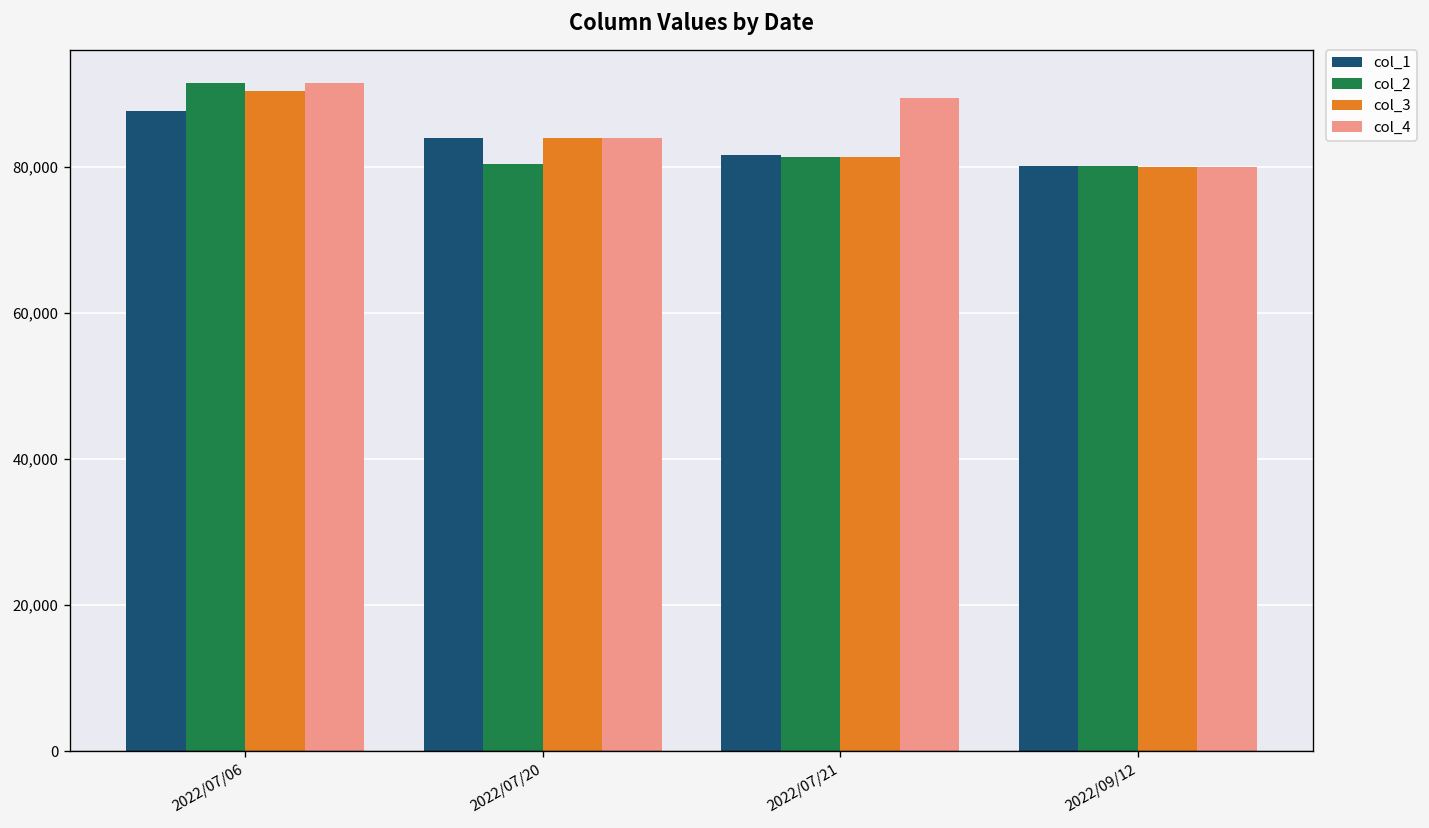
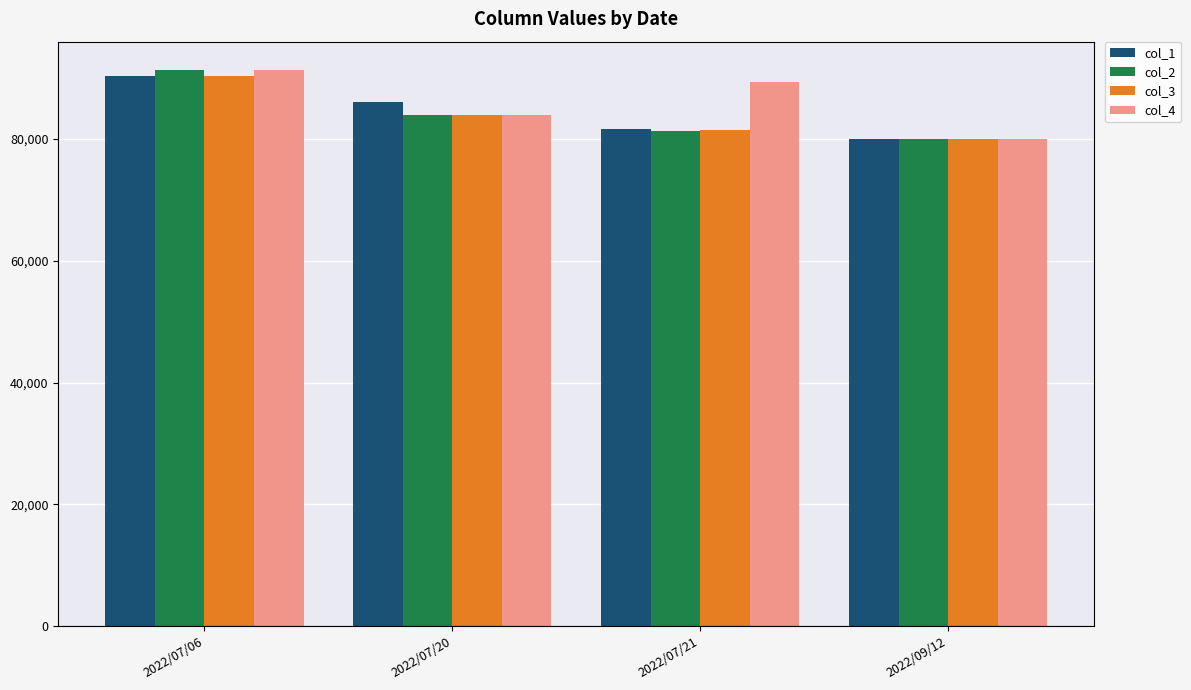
col_1, 2022/07/06: 88,000 -> 90,000
col_1, 2022/07/20: 84,000 -> 86,000
col_2, 2022/07/20: 80,000 -> 84,000
